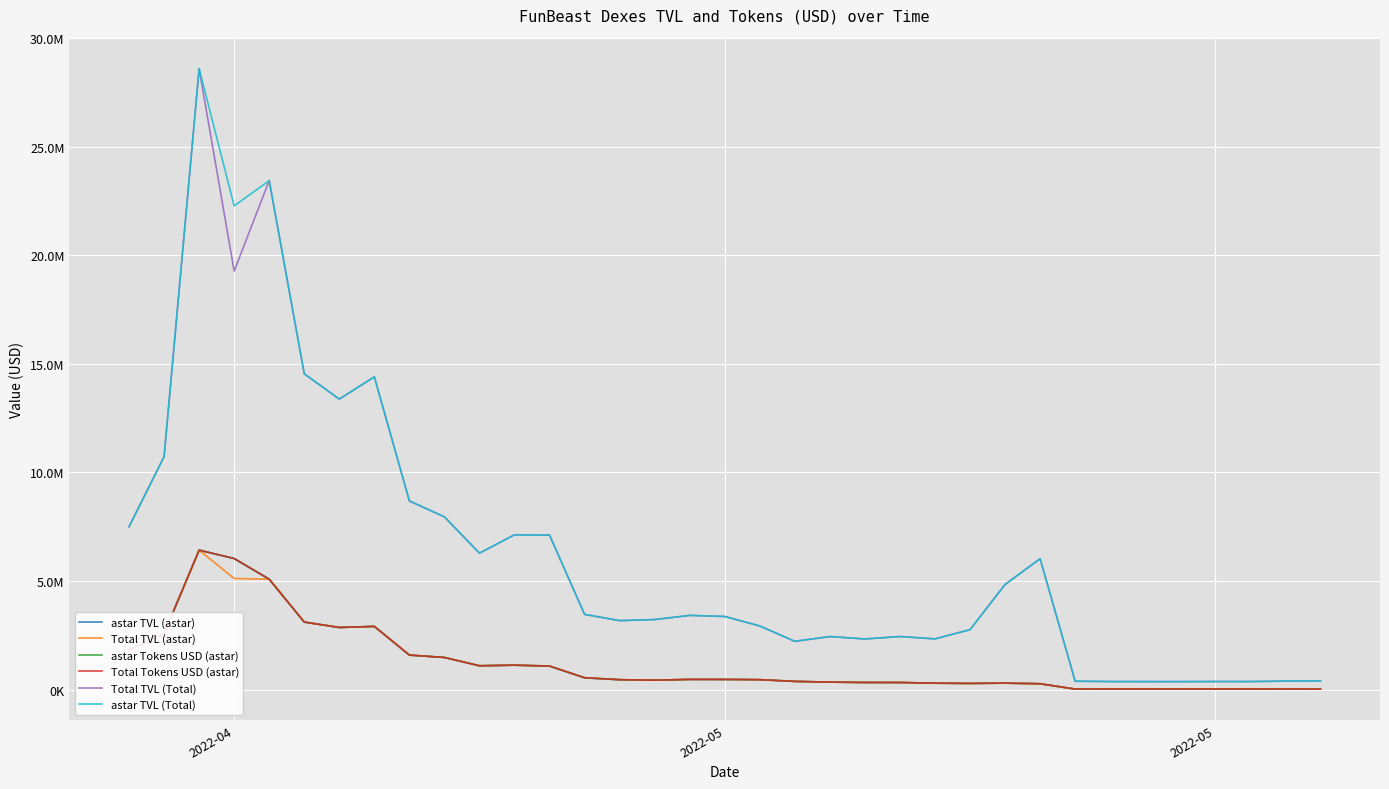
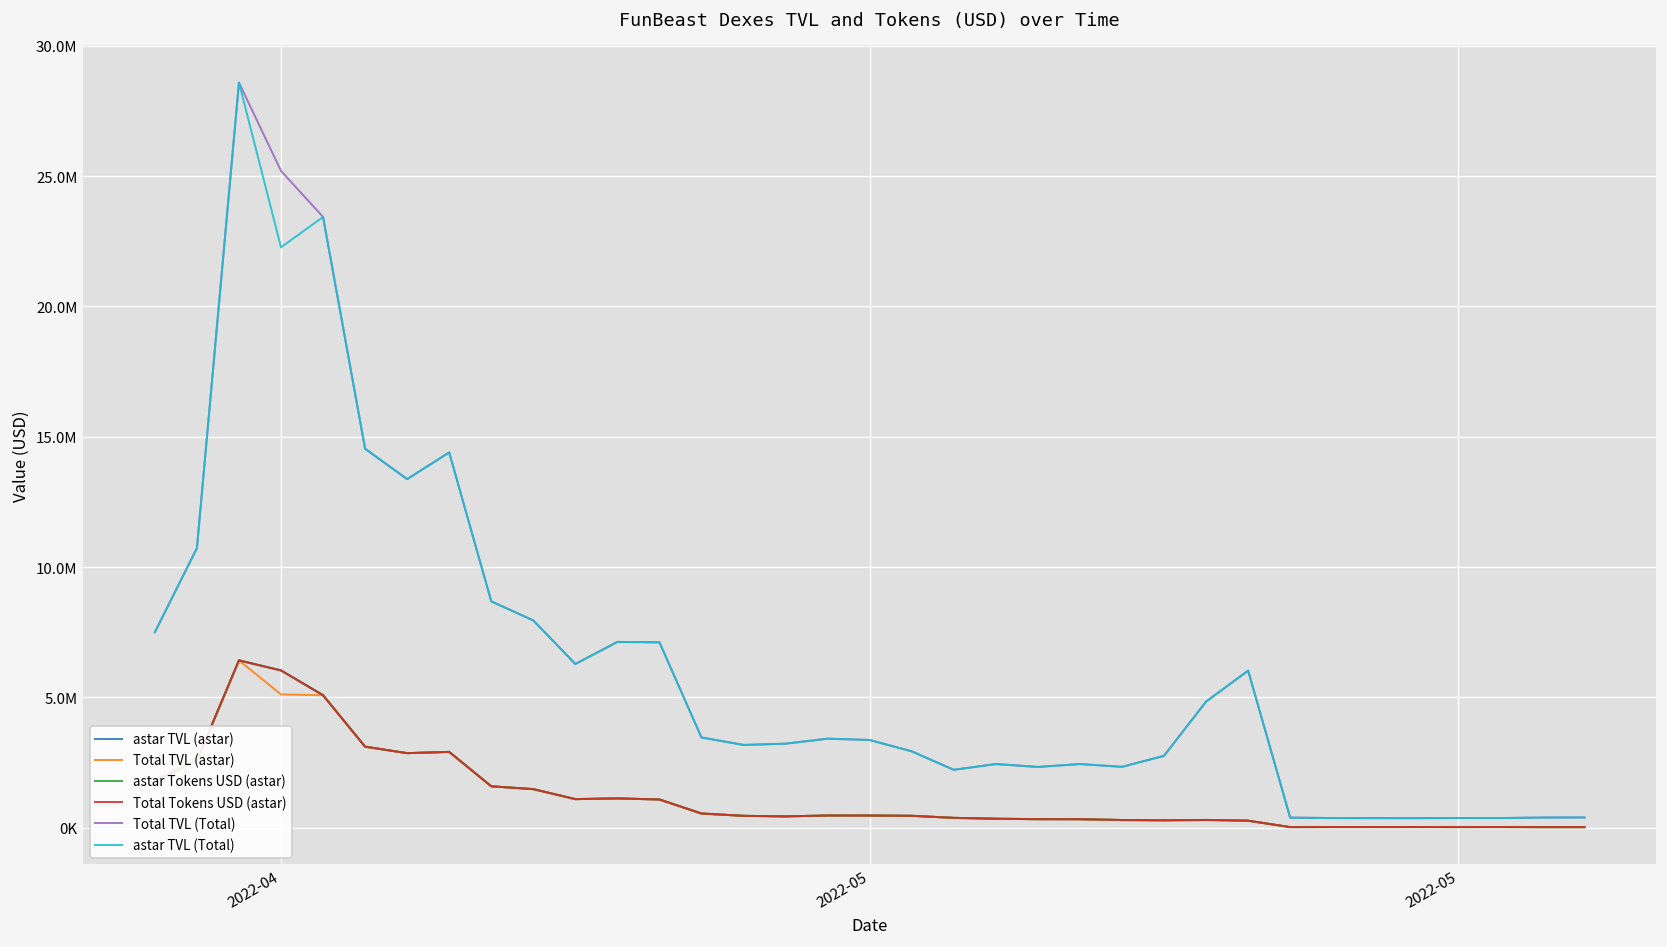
Total TVL (Total), 2022-04: 19300000 -> 25200000
